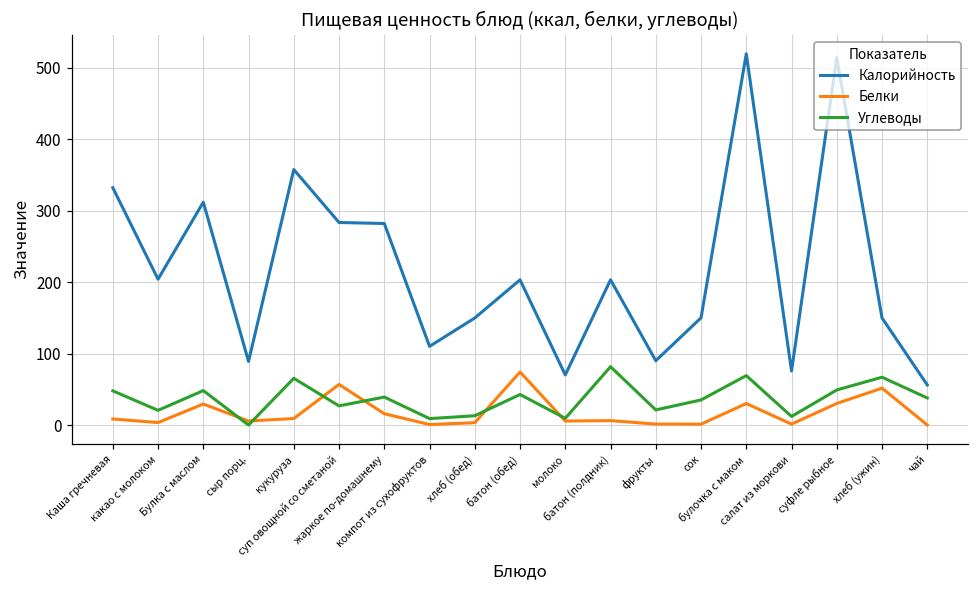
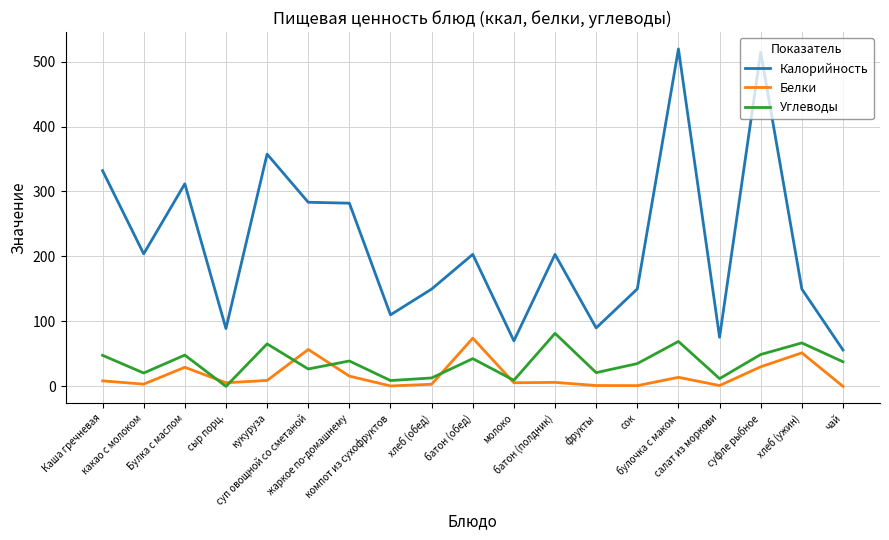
Белки, булочка с маком: 30 -> 10
